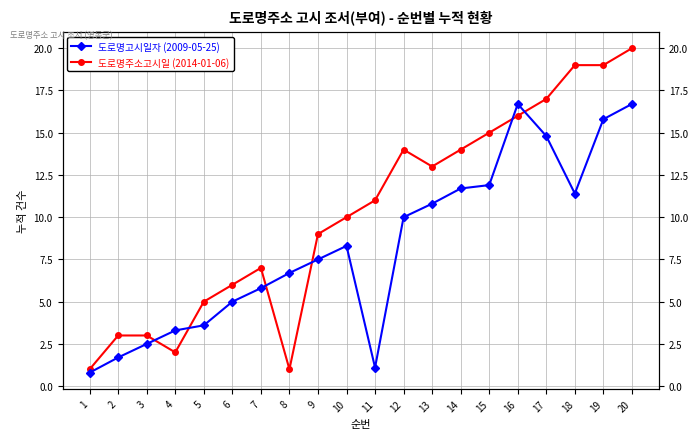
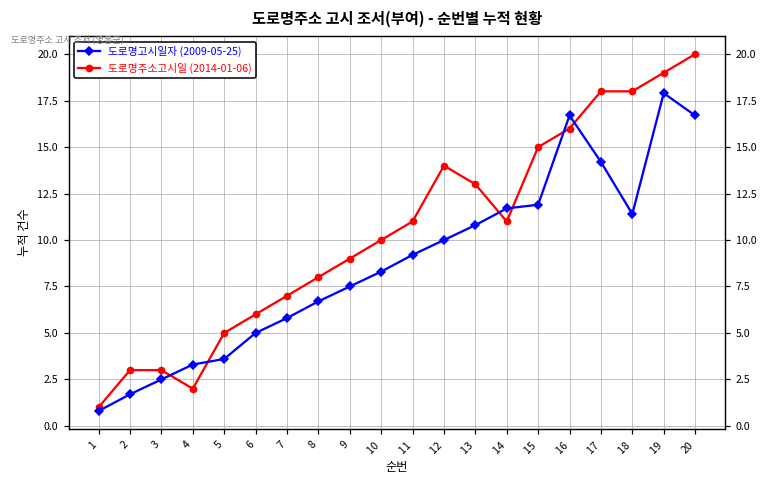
도로명주소고시일 (2014-01-06), 8: 1 -> 8
도로명고시일자 (2009-05-25), 11: 1.1 -> 9.2
도로명주소고시일 (2014-01-06), 14: 14 -> 11
도로명주소고시일 (2014-01-06), 17: 17 -> 18
도로명고시일자 (2009-05-25), 17: 14.8 -> 14.2
도로명주소고시일 (2014-01-06), 18: 19 -> 18
도로명고시일자 (2009-05-25), 19: 15.8 -> 17.9
